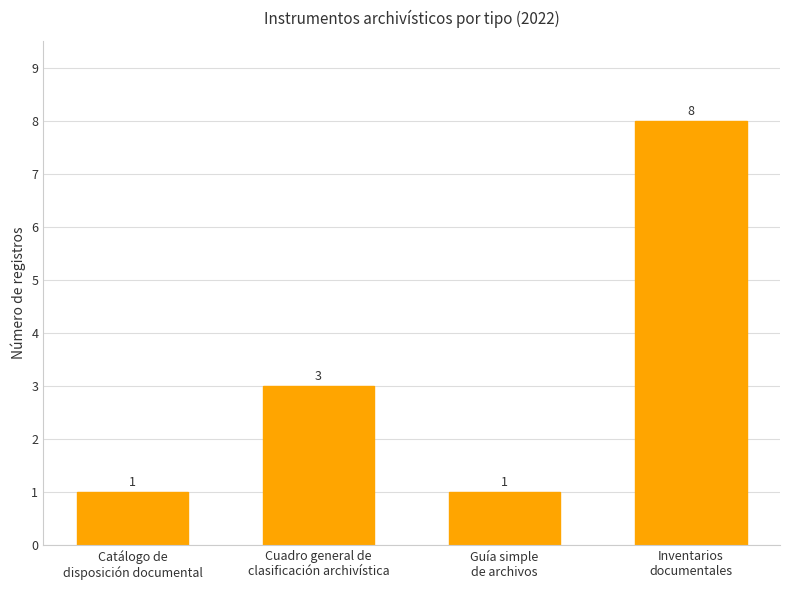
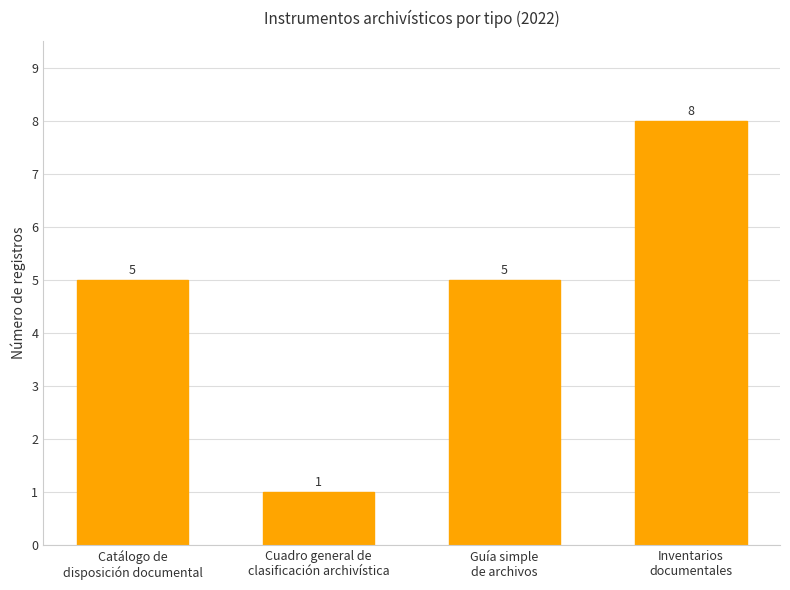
Catálogo de disposición documental: 1 -> 5
Cuadro general de clasificación archivística: 3 -> 1
Guía simple de archivos: 1 -> 5
